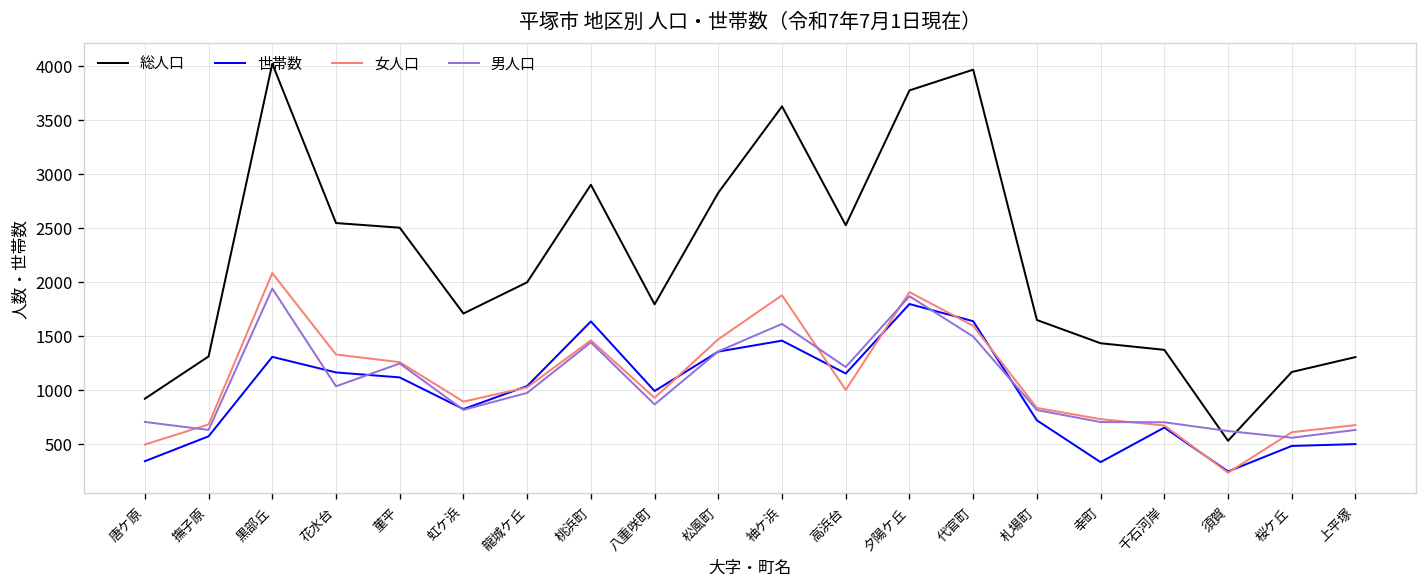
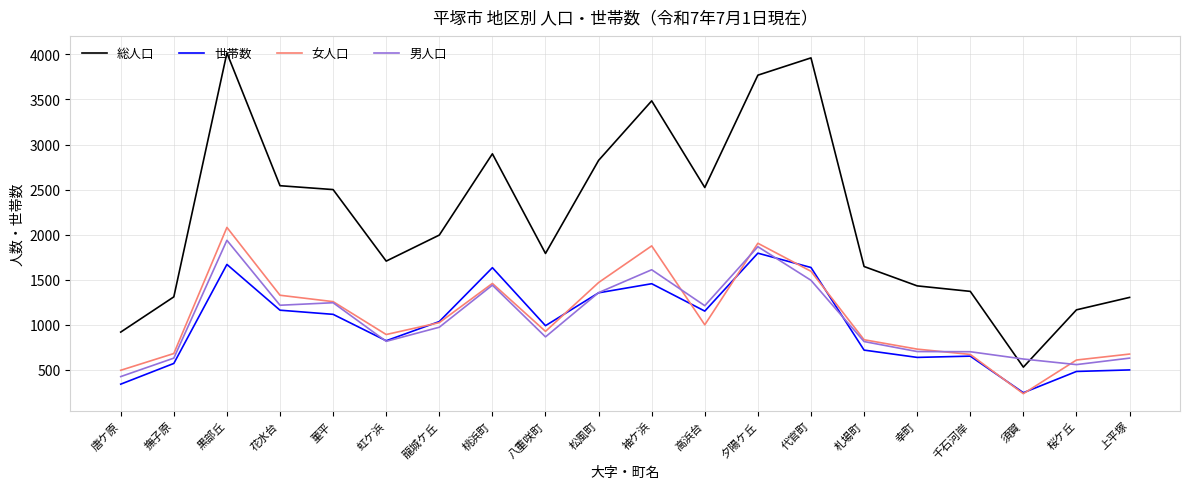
男人口, 唐ケ原: 700 -> 400
世帯数, 黒部丘: 1300 -> 1700
男人口, 花水台: 1000 -> 1200
総人口, 袖ケ浜: 3600 -> 3500
世帯数, 幸町: 300 -> 600
